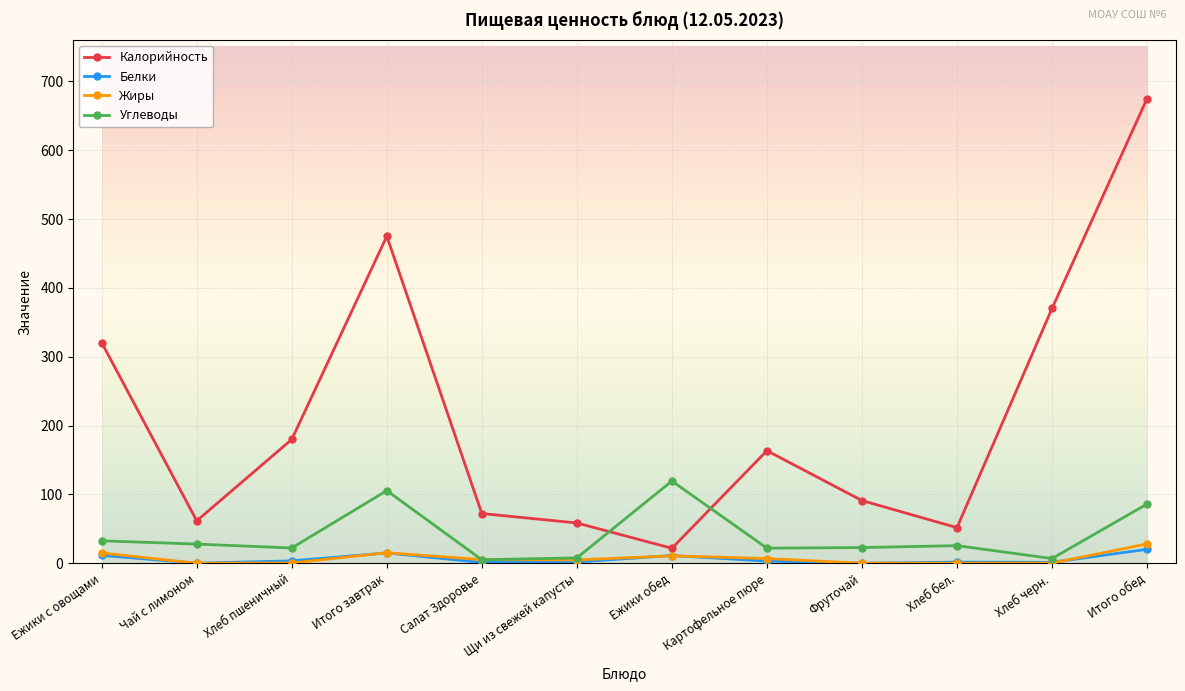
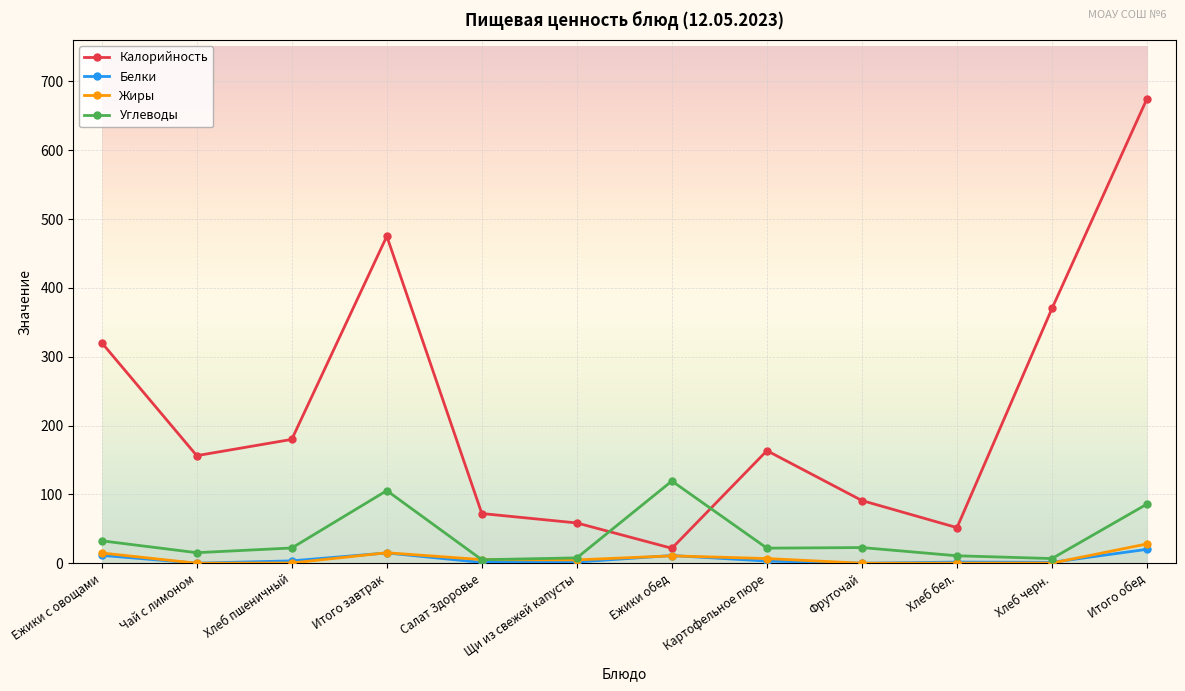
Калорийность, Чай с лимоном: 60 -> 160
Углеводы, Чай с лимоном: 30 -> 20
Углеводы, Хлеб бел.: 30 -> 10
